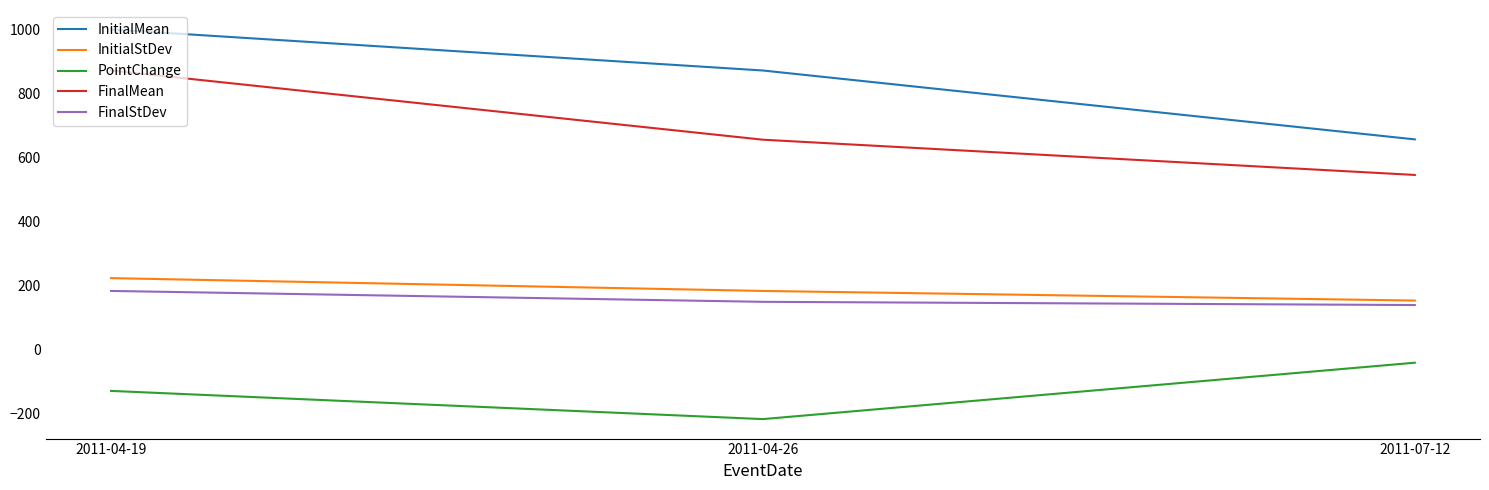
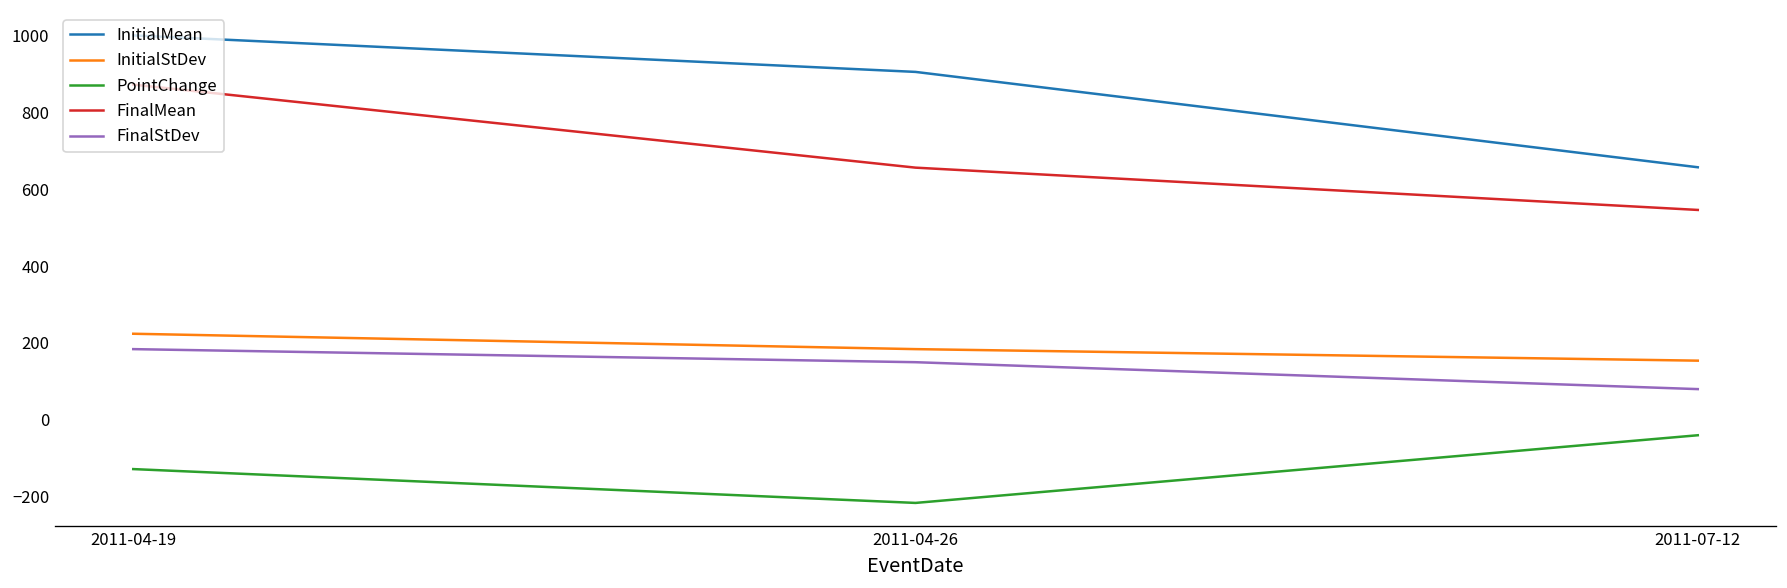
InitialMean, 2011-04-26: 870 -> 910
FinalStDev, 2011-07-12: 140 -> 80
